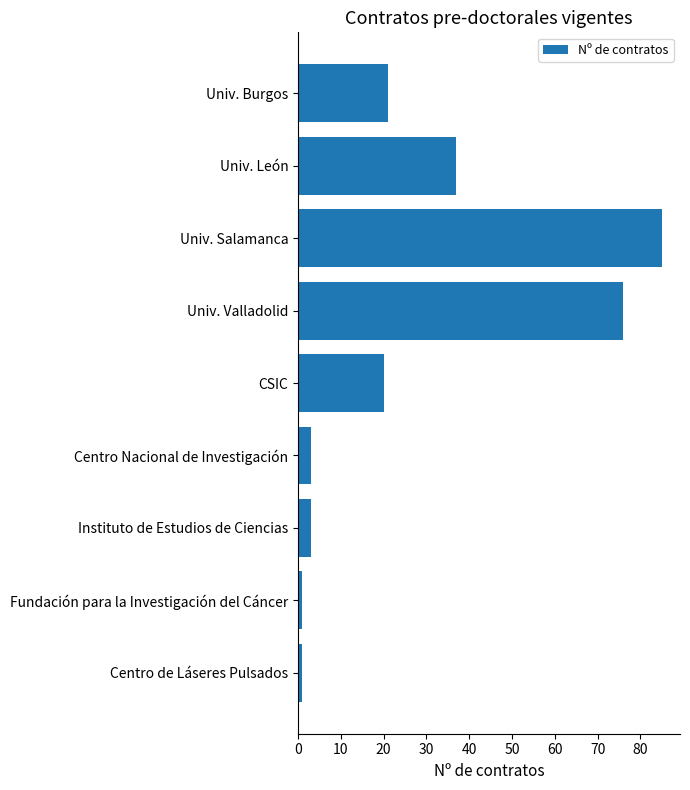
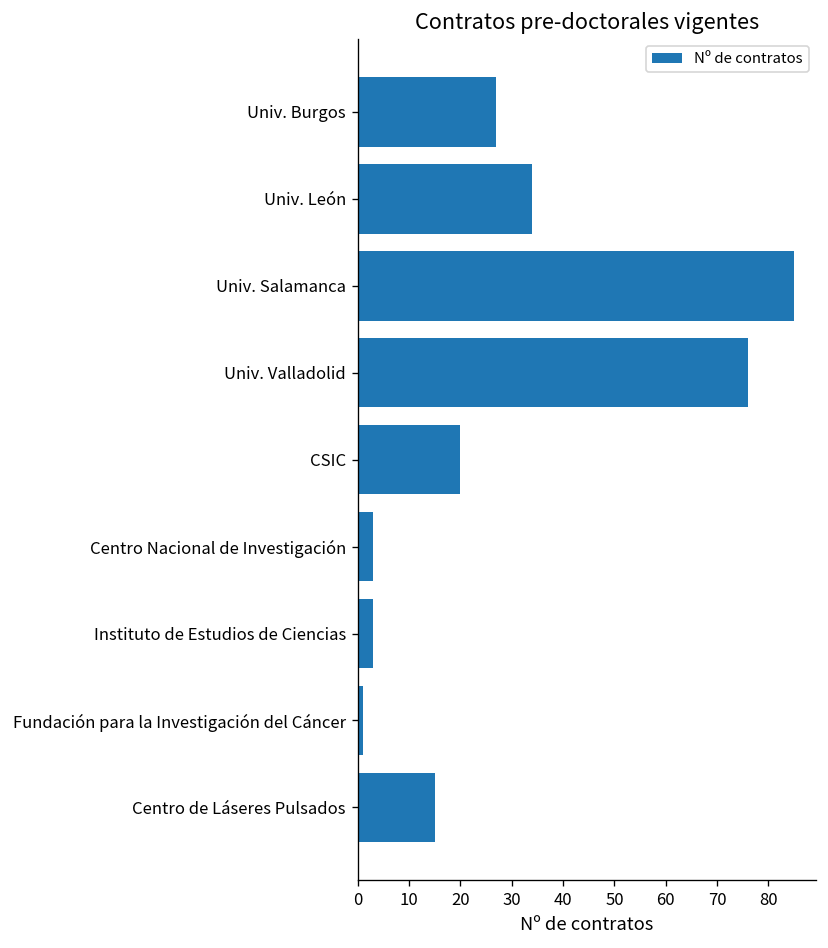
Univ. Burgos: 21 -> 27
Univ. León: 37 -> 34
Centro de Láseres Pulsados: 1 -> 15
